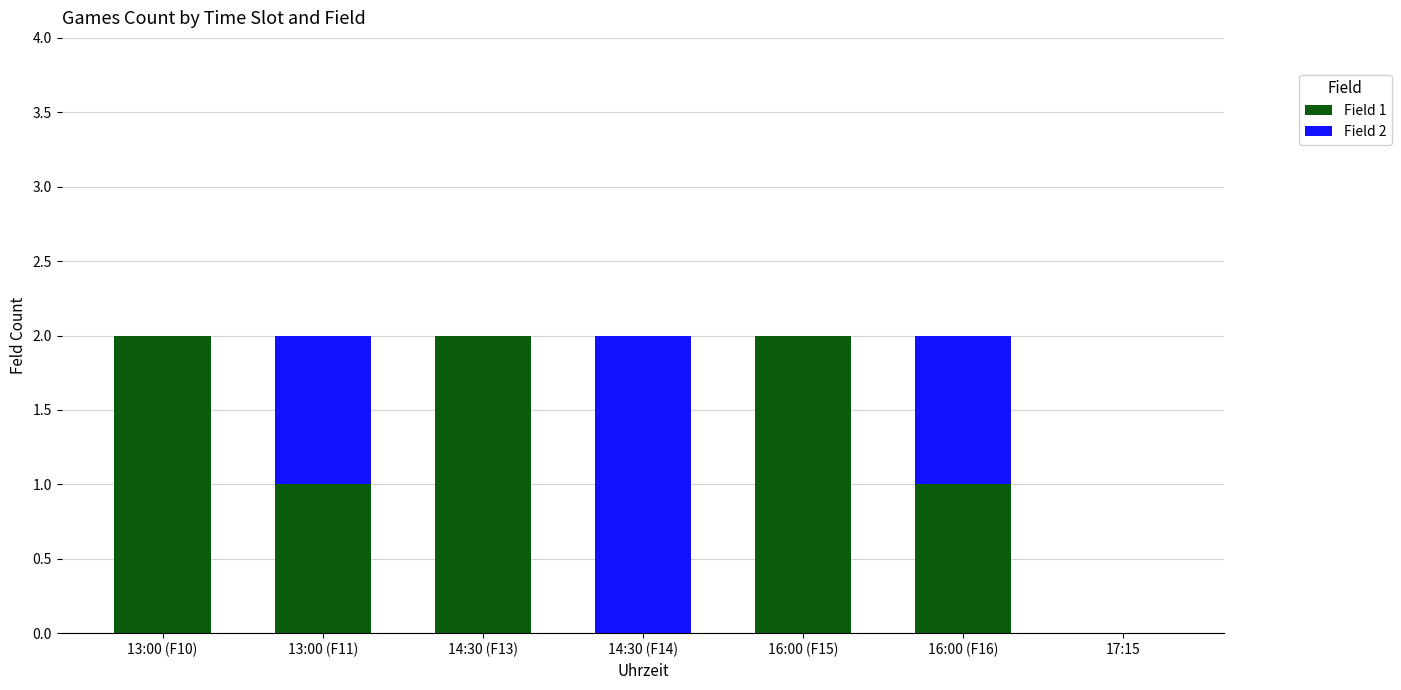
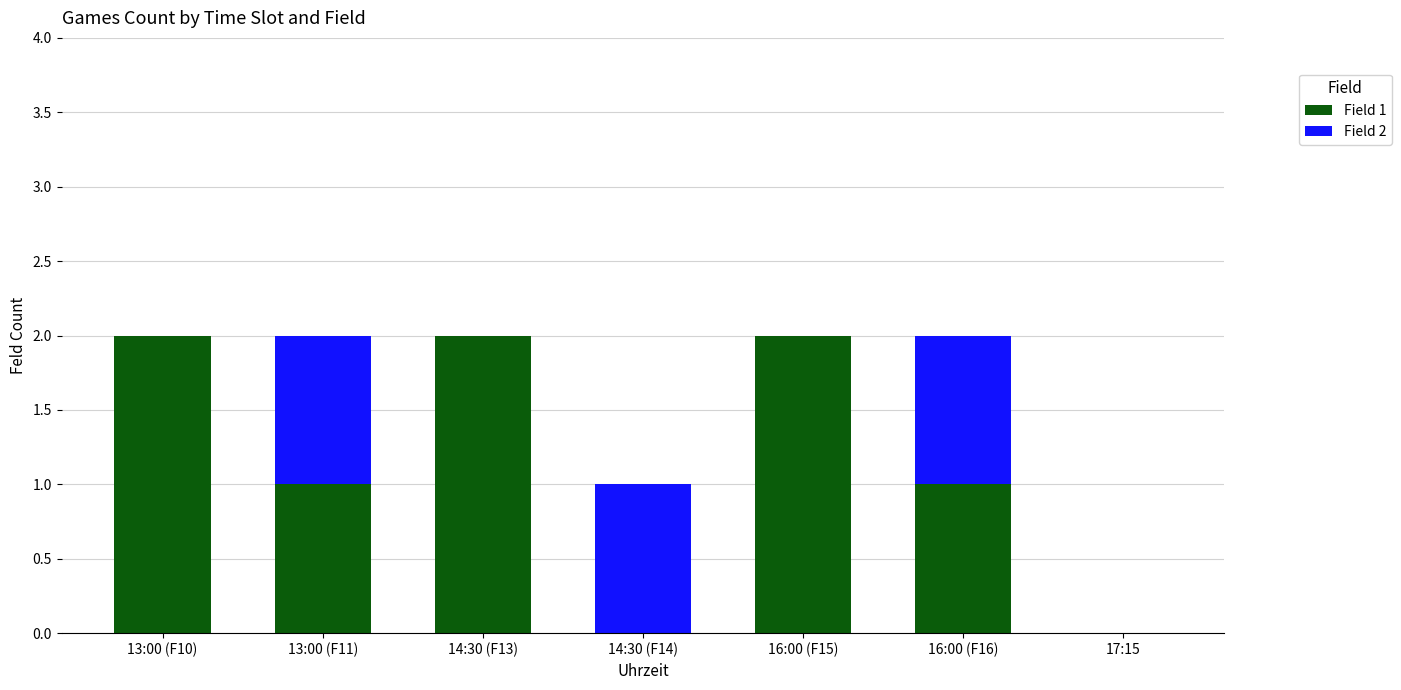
Field 2, 14:30 (F14): 2 -> 1
